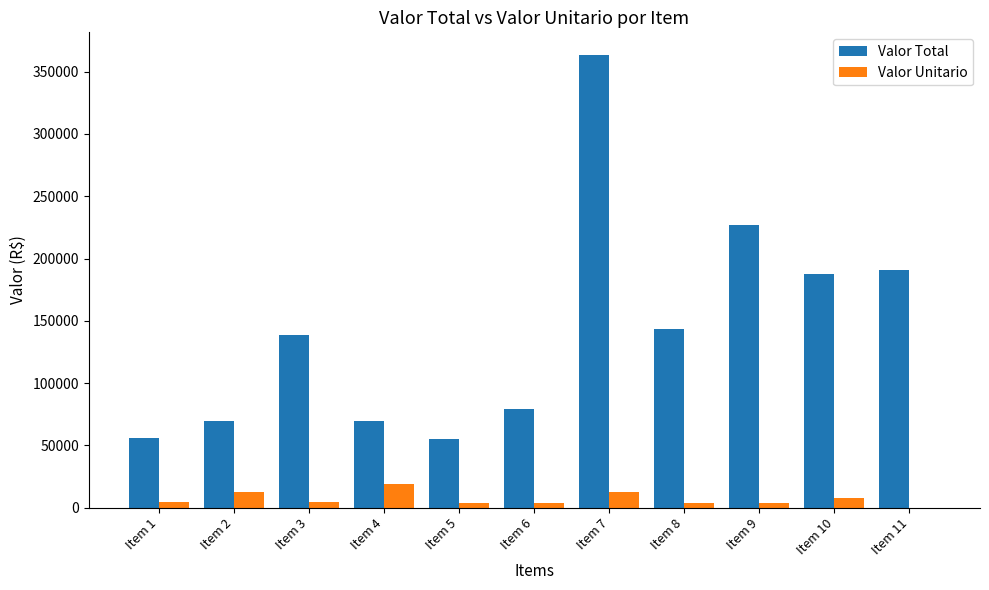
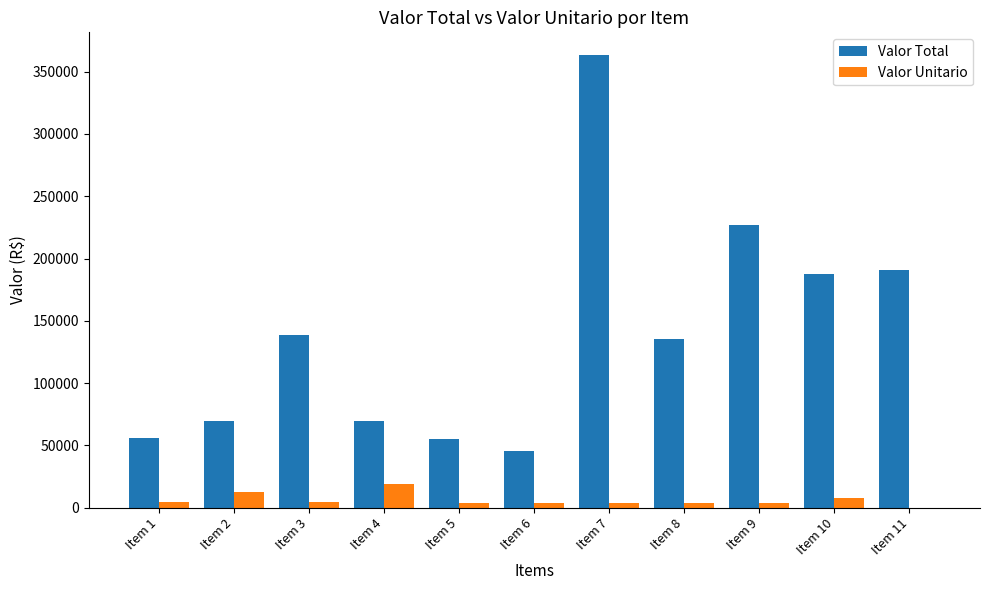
Valor Total, Item 6: 79000 -> 45000
Valor Unitario, Item 7: 13000 -> 4000
Valor Total, Item 8: 144000 -> 135000
